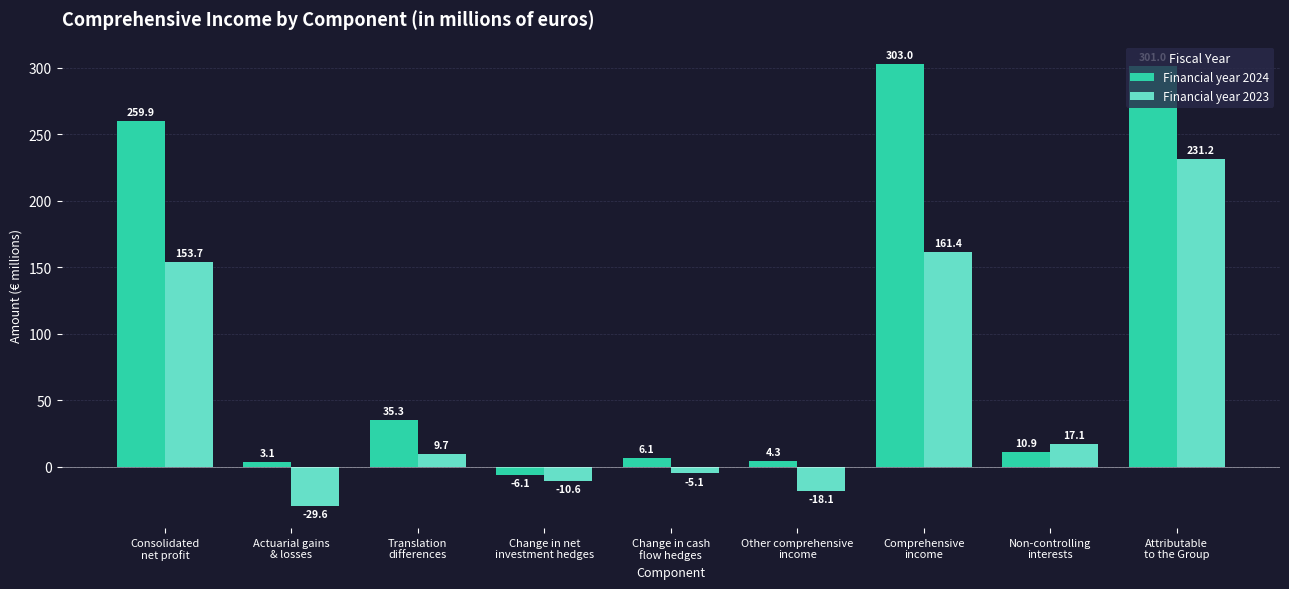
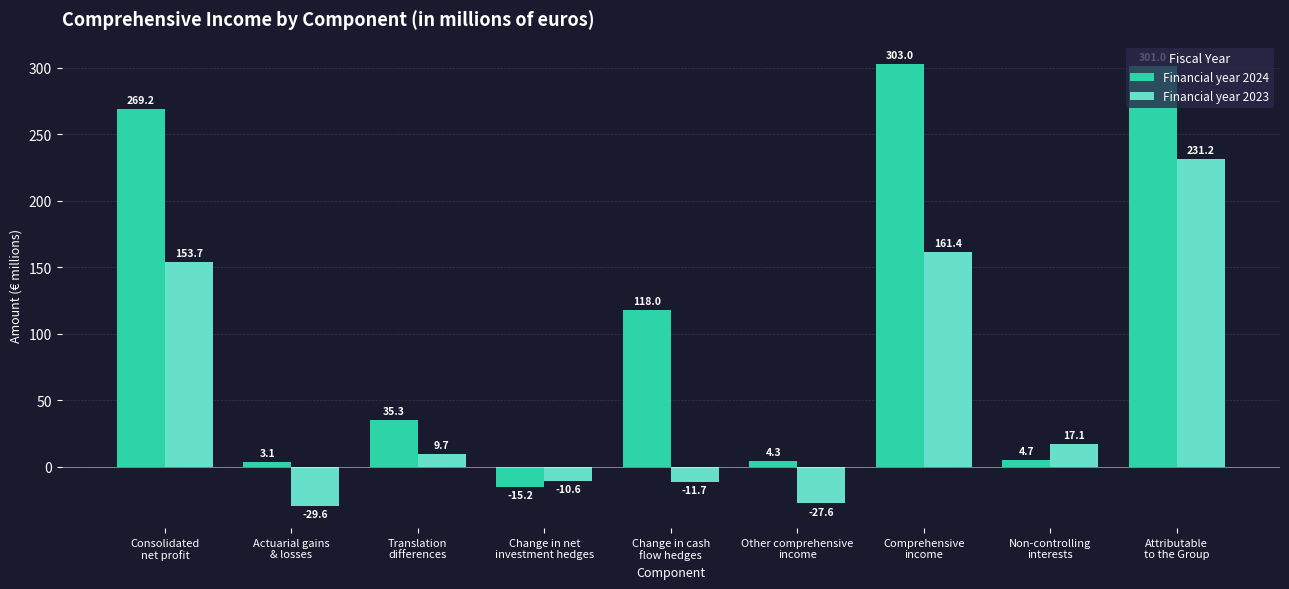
Financial year 2024, Consolidated net profit: 259.9 -> 269.2
Financial year 2024, Change in net investment hedges: -6.1 -> -15.2
Financial year 2024, Change in cash flow hedges: 6.1 -> 118.0
Financial year 2023, Change in cash flow hedges: -5.1 -> -11.7
Financial year 2023, Other comprehensive income: -18.1 -> -27.6
Financial year 2024, Non-controlling interests: 10.9 -> 4.7
